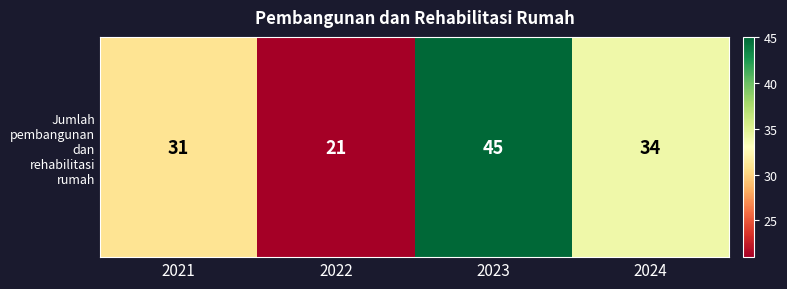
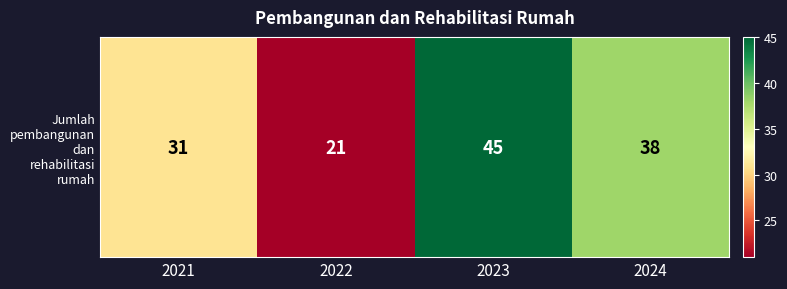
Jumlah pembangunan dan rehabilitasi rumah, 2024: 34 -> 38
